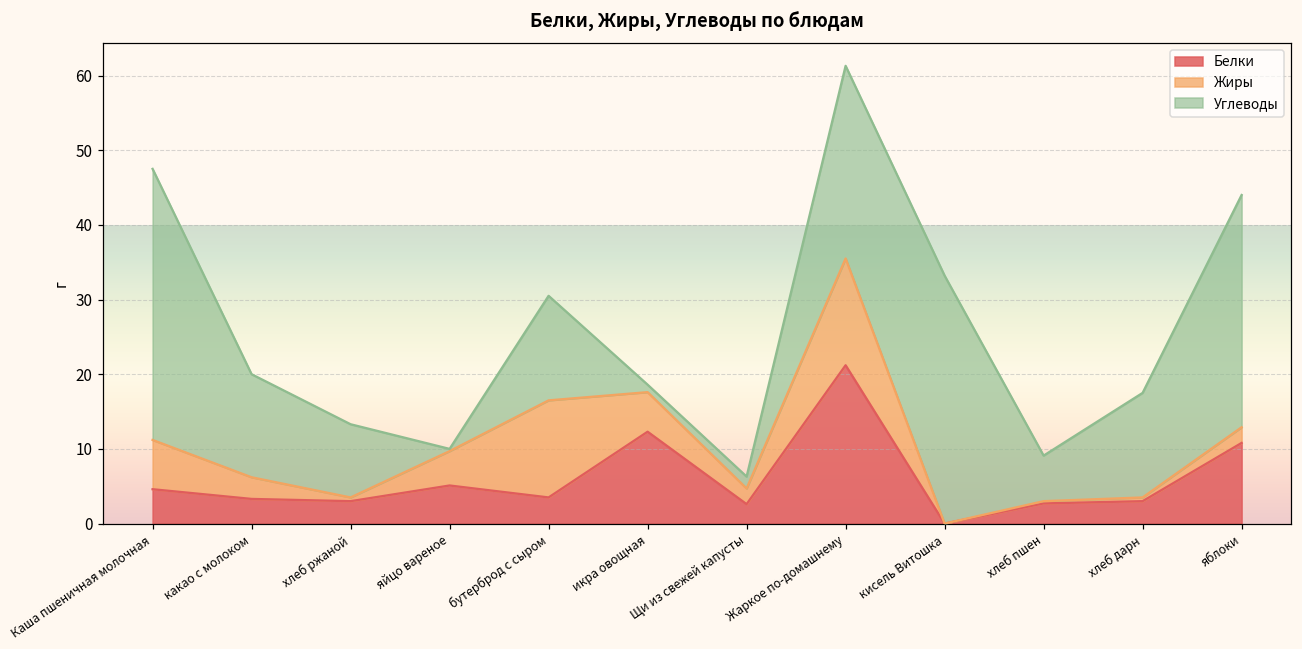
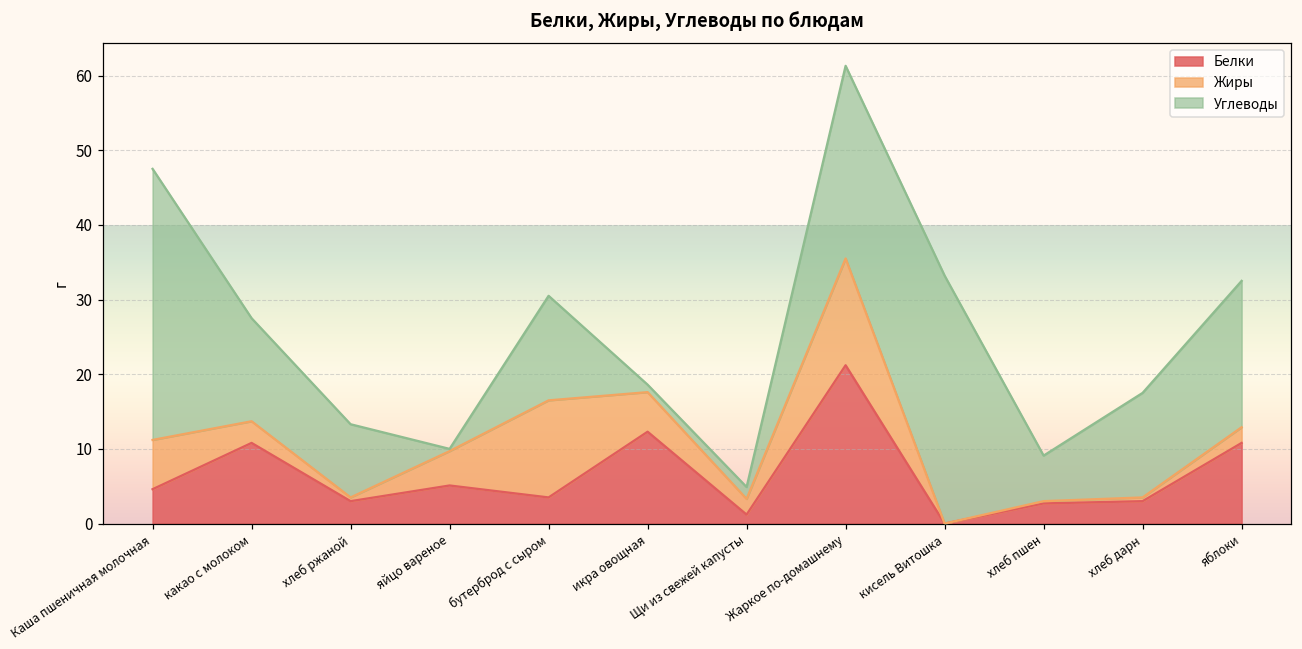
Белки, какао с молоком: 3 -> 11
Белки, Щи из свежей капусты: 3 -> 1
Углеводы, яблоки: 31 -> 20
